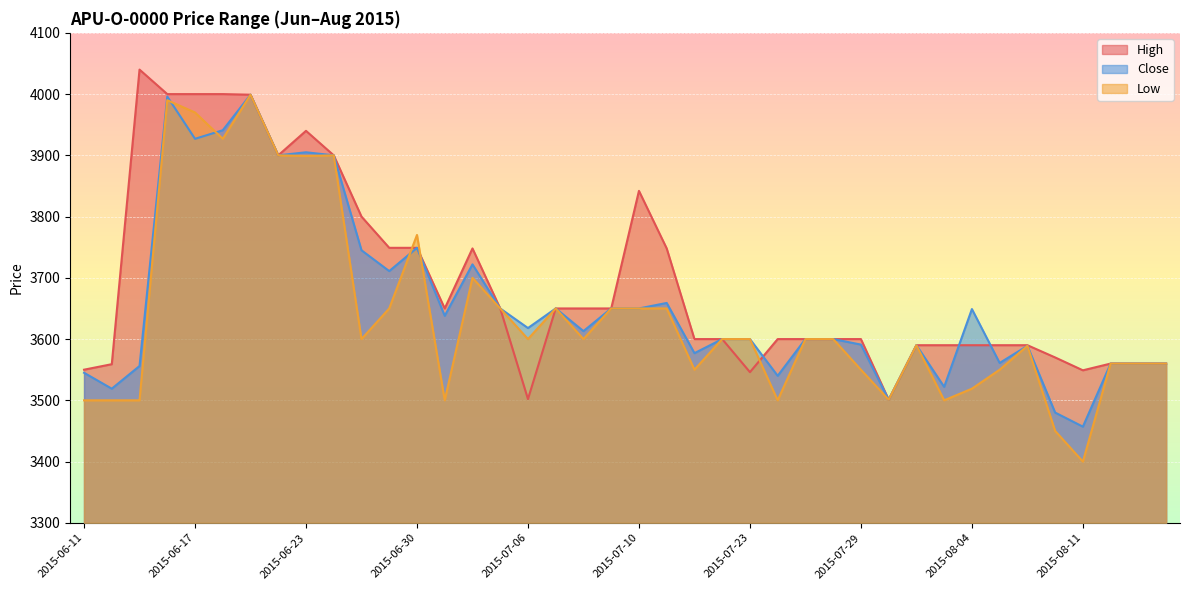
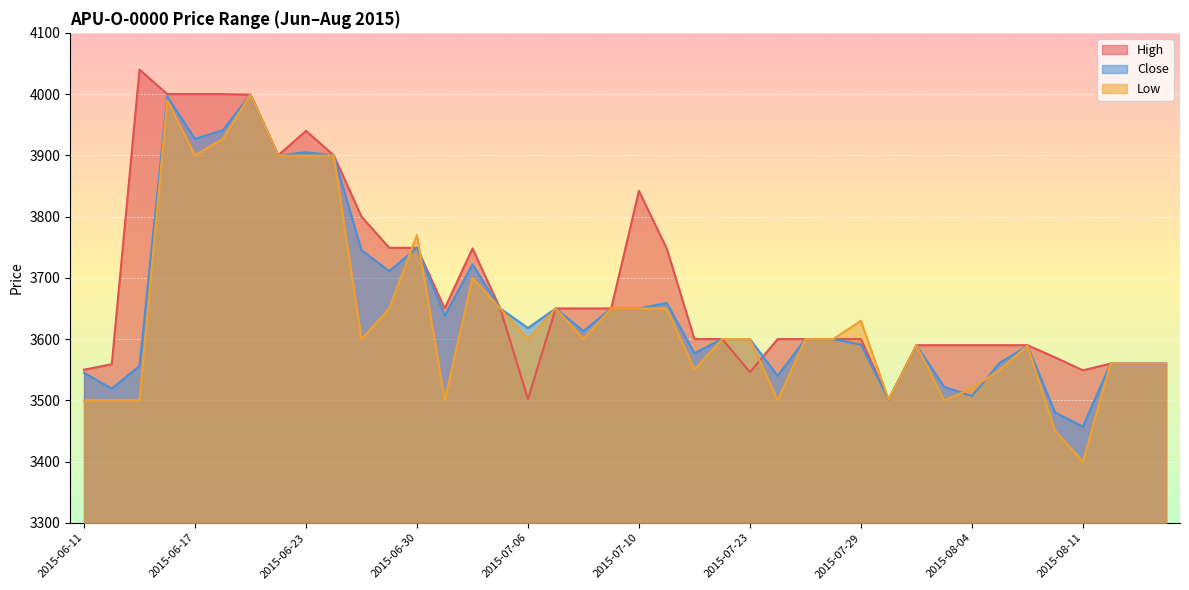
Low, 2015-06-17: 3970 -> 3900
Low, 2015-07-29: 3550 -> 3630
Close, 2015-08-04: 3650 -> 3510
